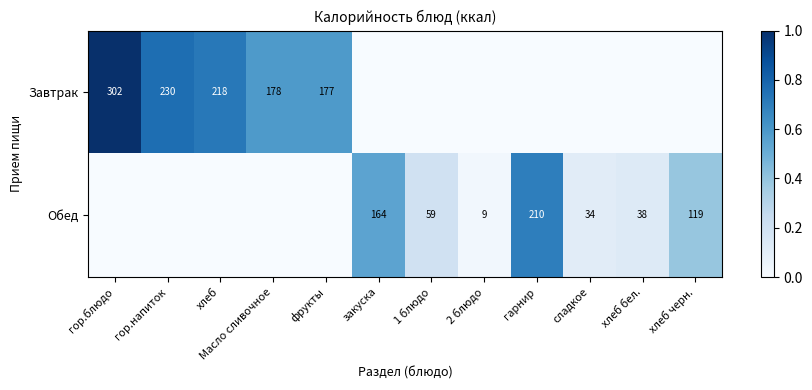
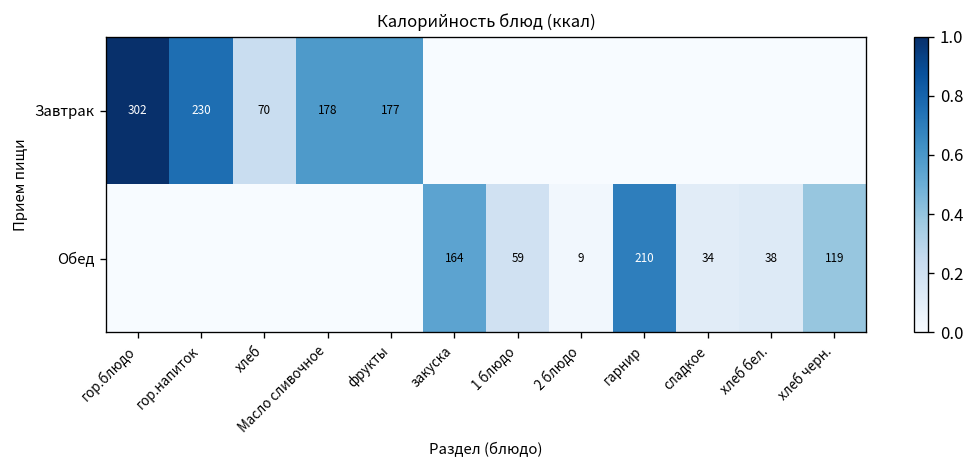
Завтрак, хлеб: 218 -> 70
